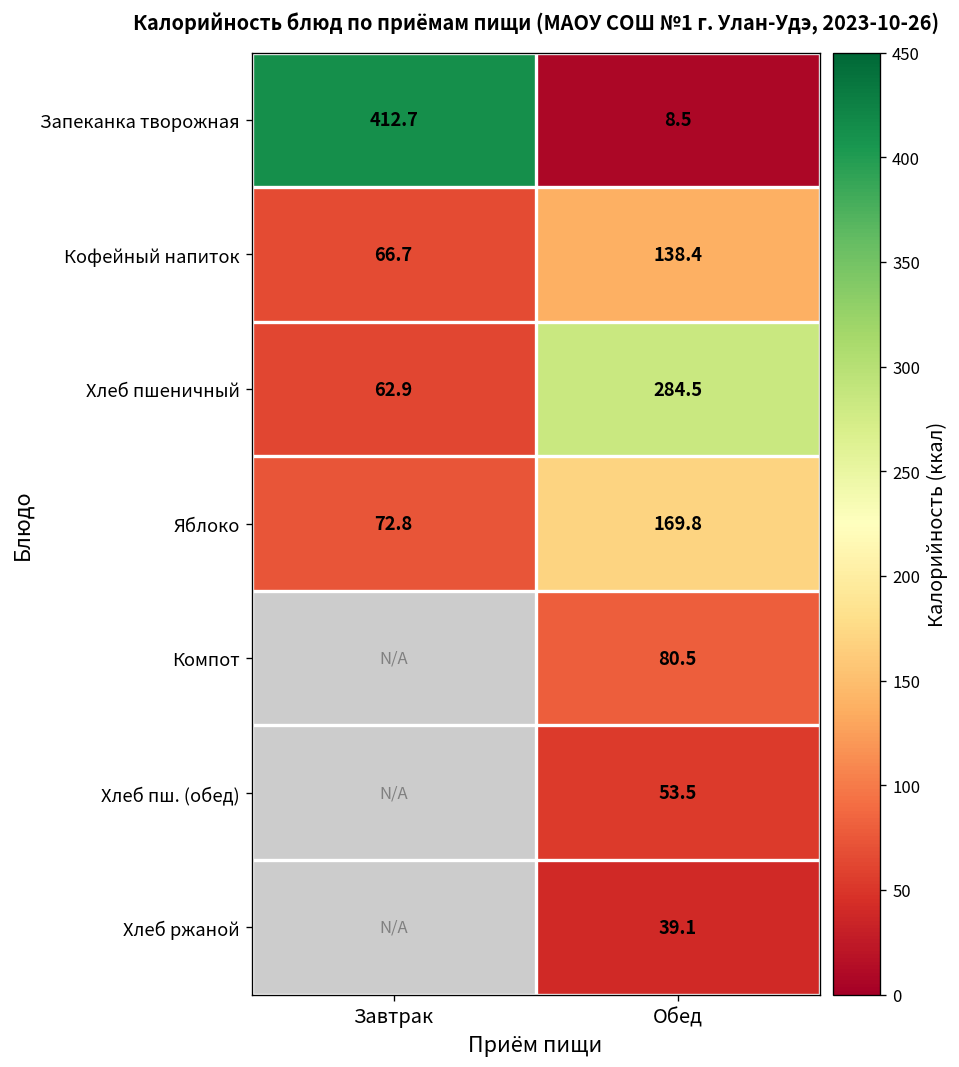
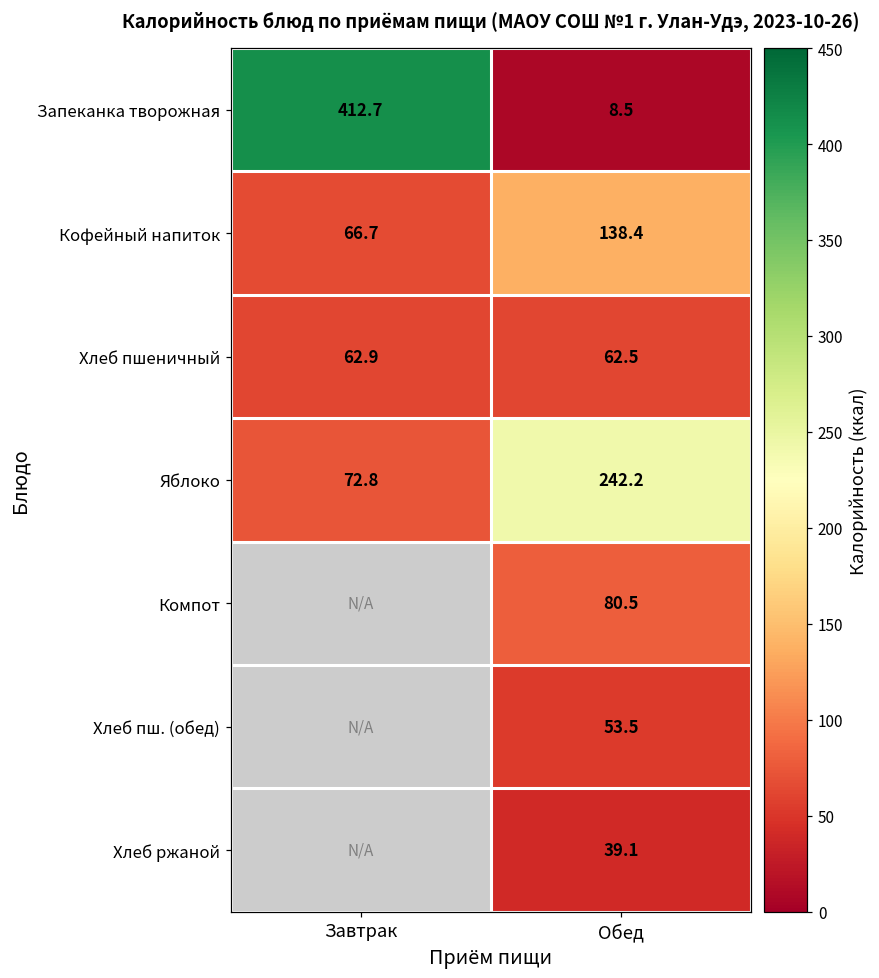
Хлеб пшеничный, Обед: 284.5 -> 62.5
Яблоко, Обед: 169.8 -> 242.2
